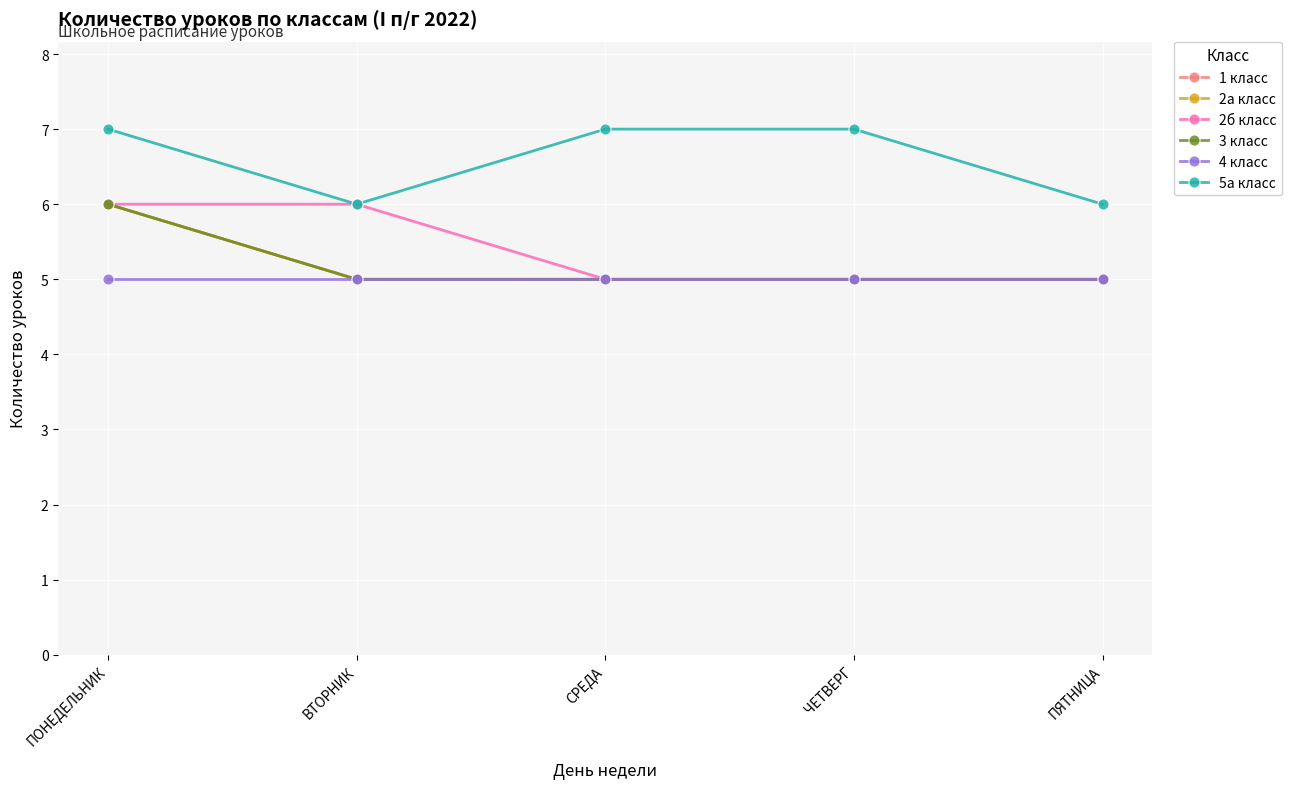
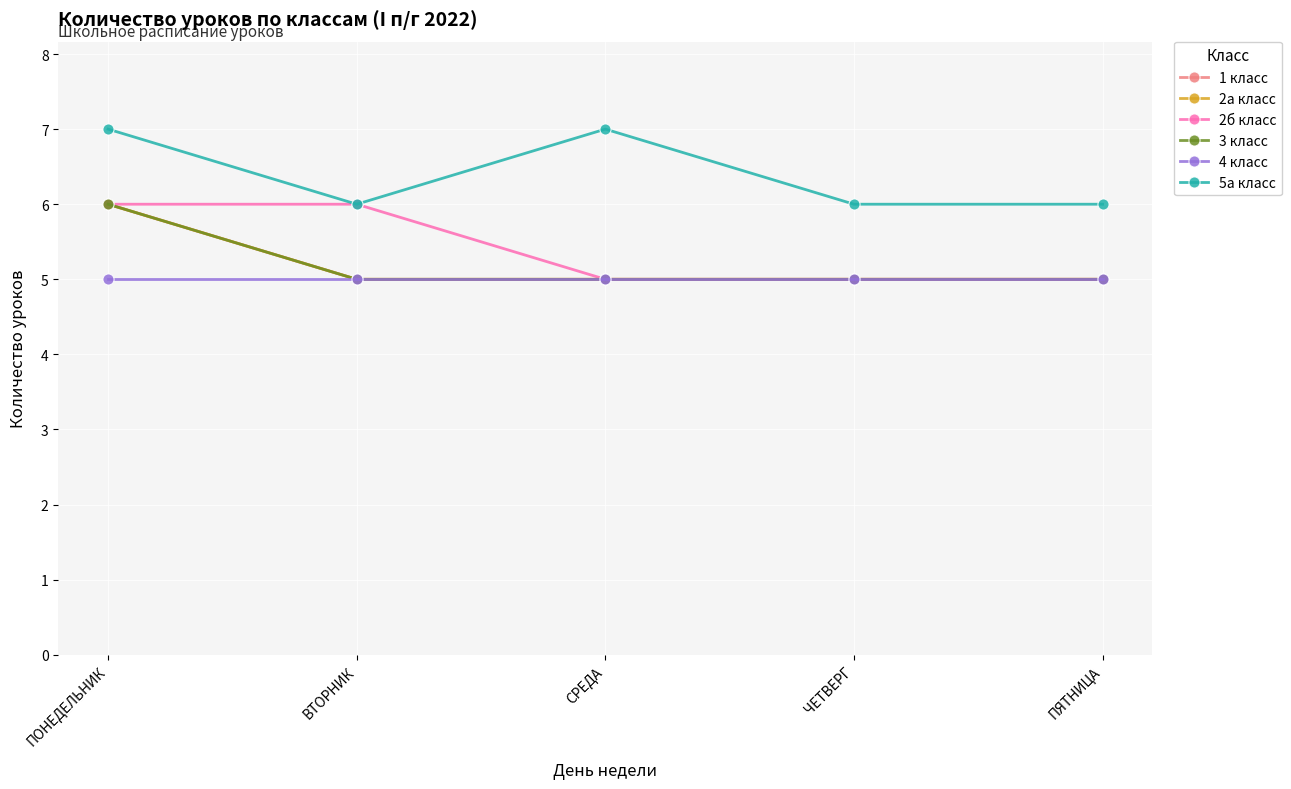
5а класс, ЧЕТВЕРГ: 7 -> 6
